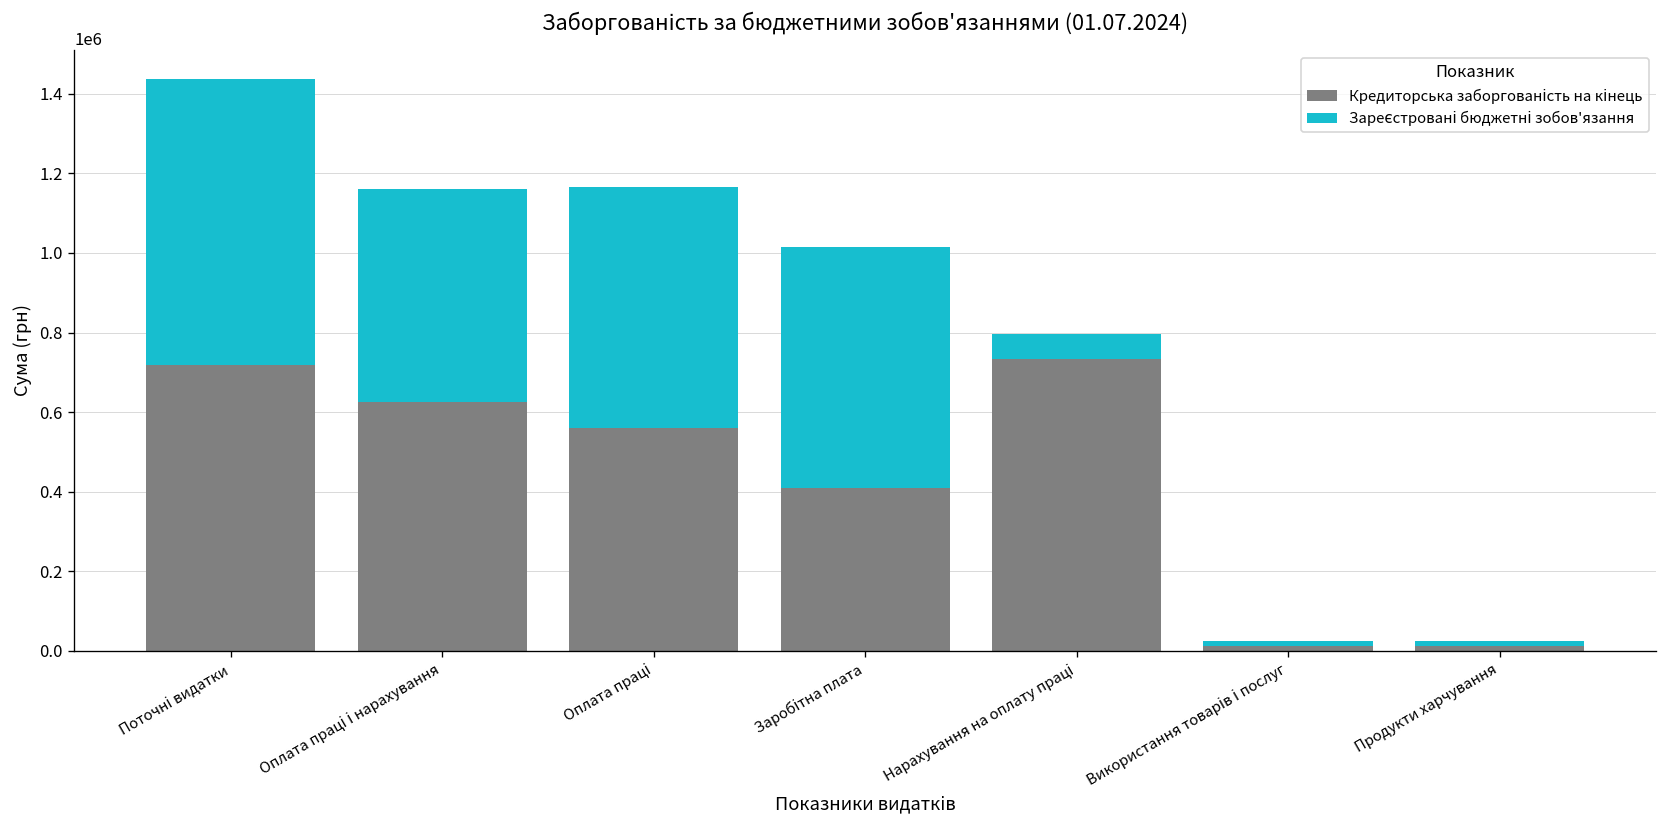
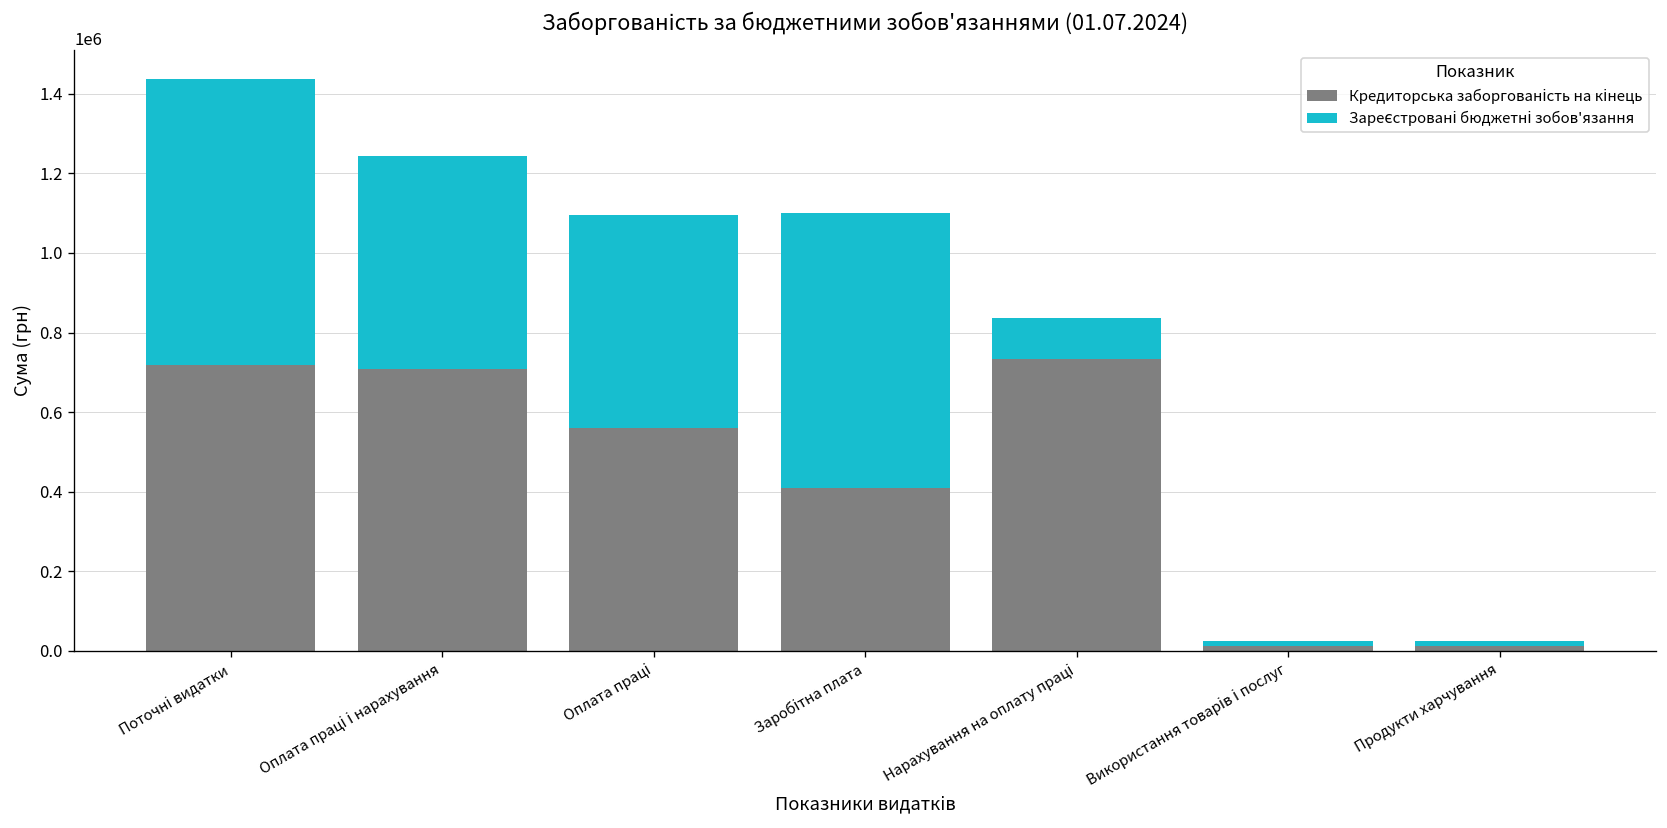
Кредиторська заборгованість на кінець, Оплата праці і нарахування: 620000 -> 710000
Зареєстровані бюджетні зобов'язання, Оплата праці: 610000 -> 530000
Зареєстровані бюджетні зобов'язання, Заробітна плата: 610000 -> 690000
Зареєстровані бюджетні зобов'язання, Нарахування на оплату праці: 60000 -> 100000
